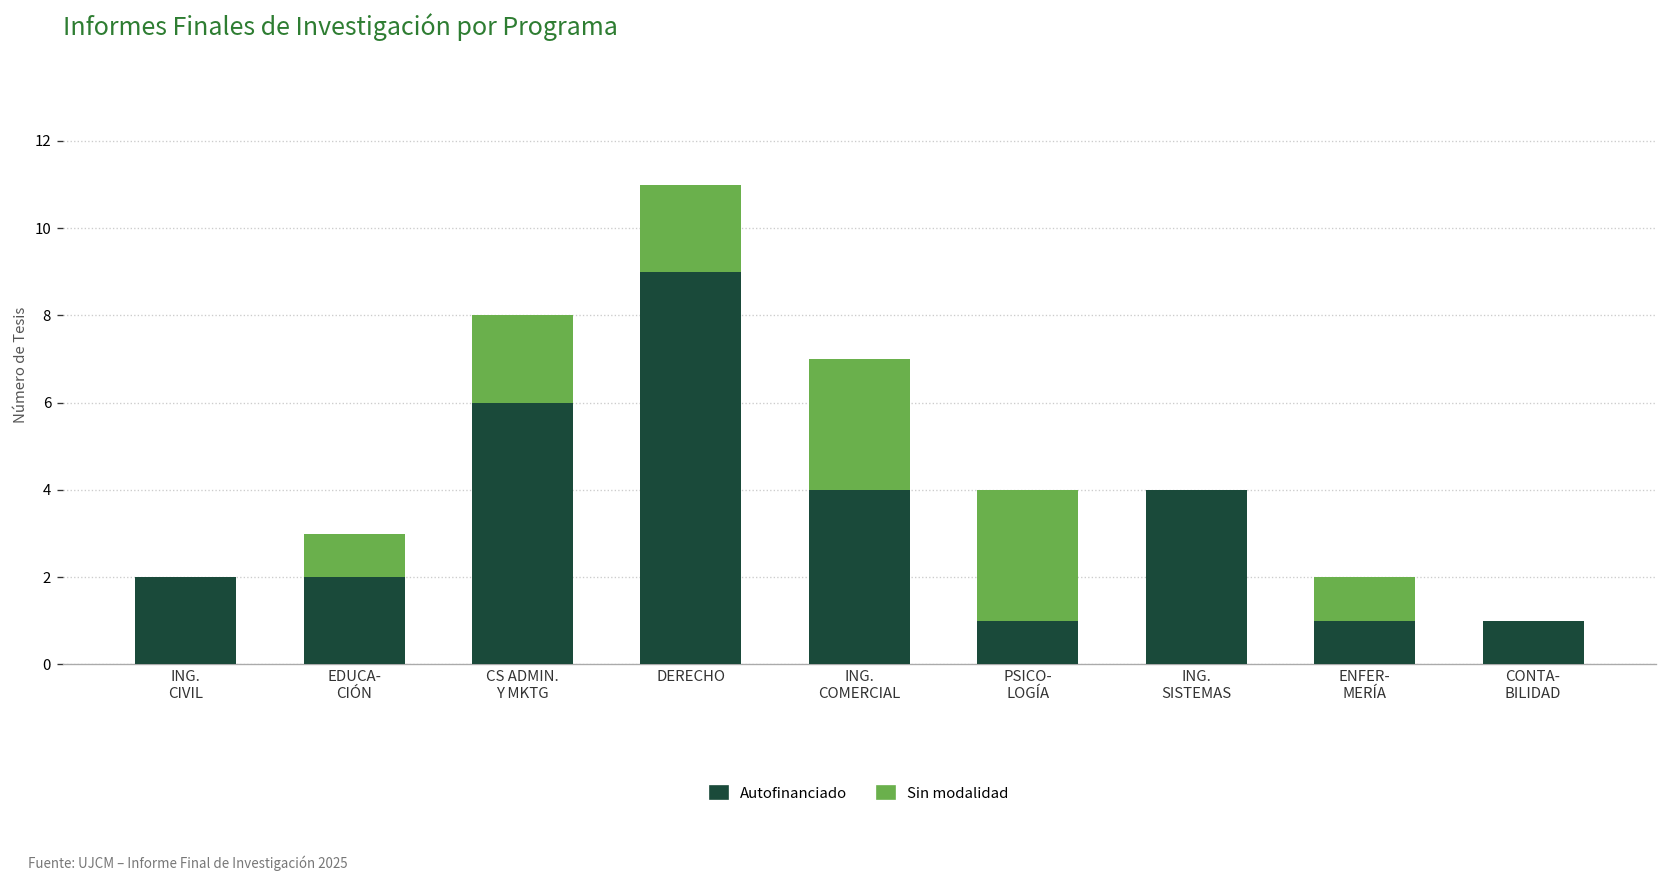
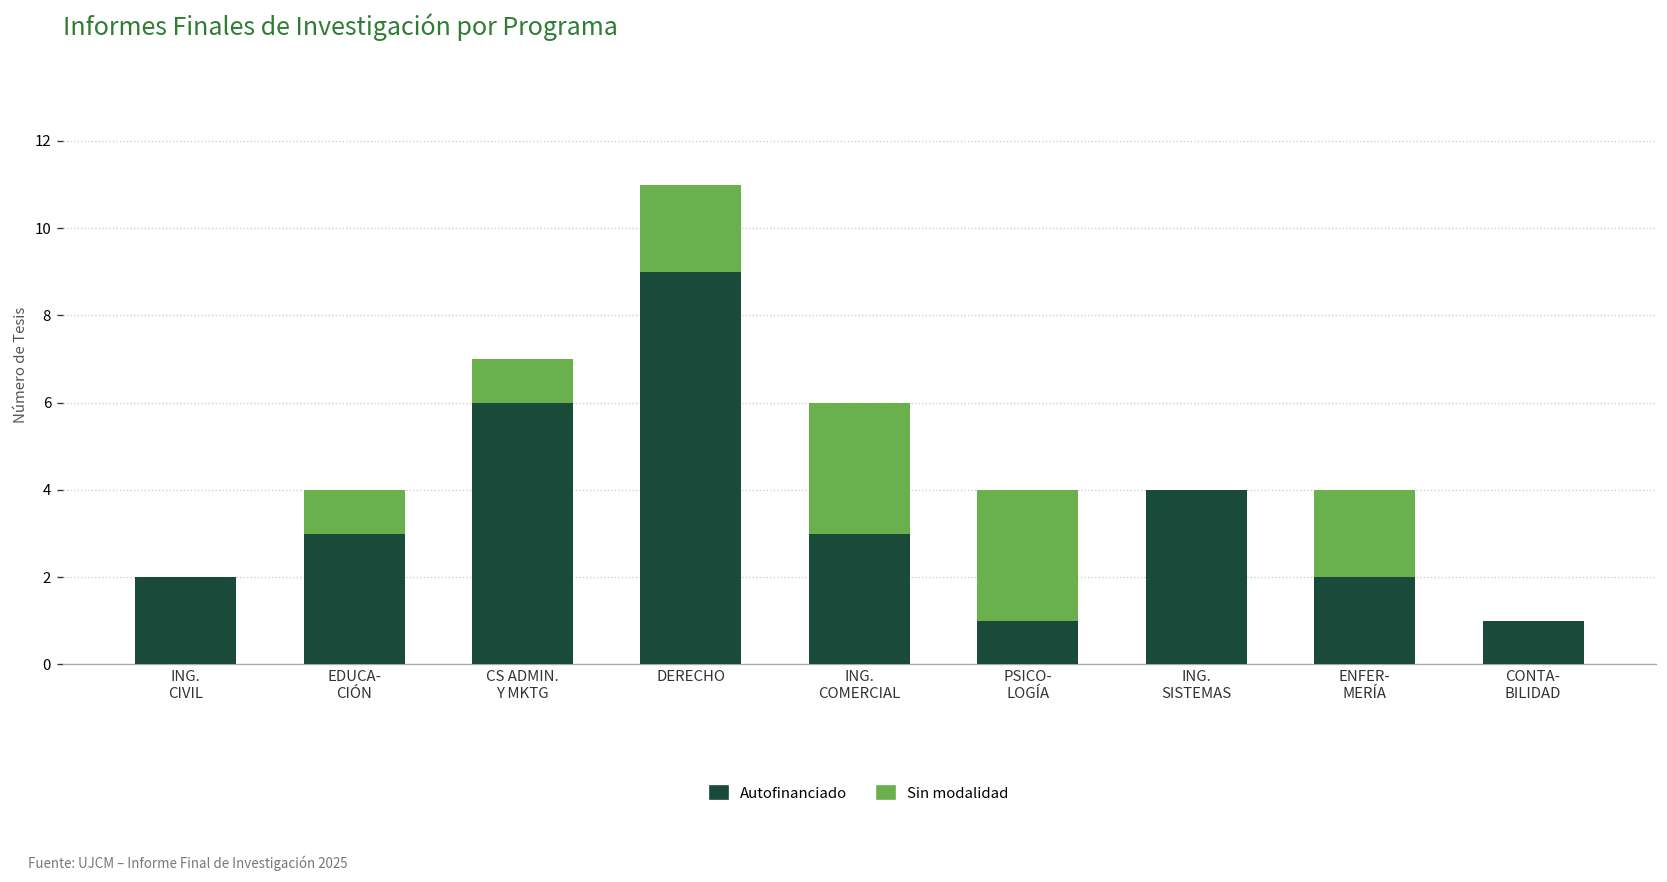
Autofinanciado, EDUCA- CIÓN: 2 -> 3
Sin modalidad, CS ADMIN. Y MKTG: 2 -> 1
Autofinanciado, ING. COMERCIAL: 4 -> 3
Autofinanciado, ENFER- MERÍA: 1 -> 2
Sin modalidad, ENFER- MERÍA: 1 -> 2
